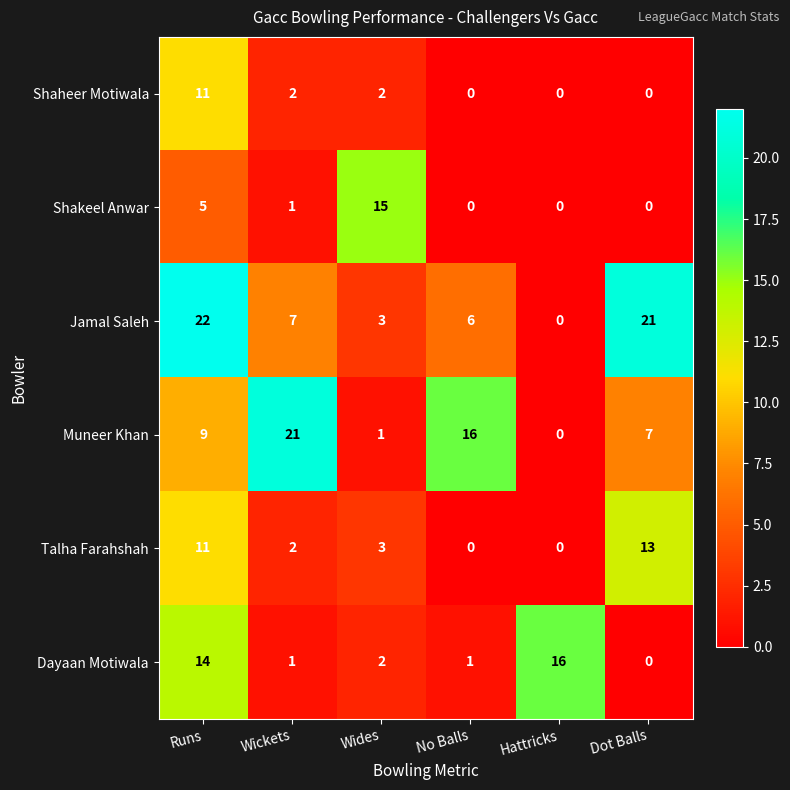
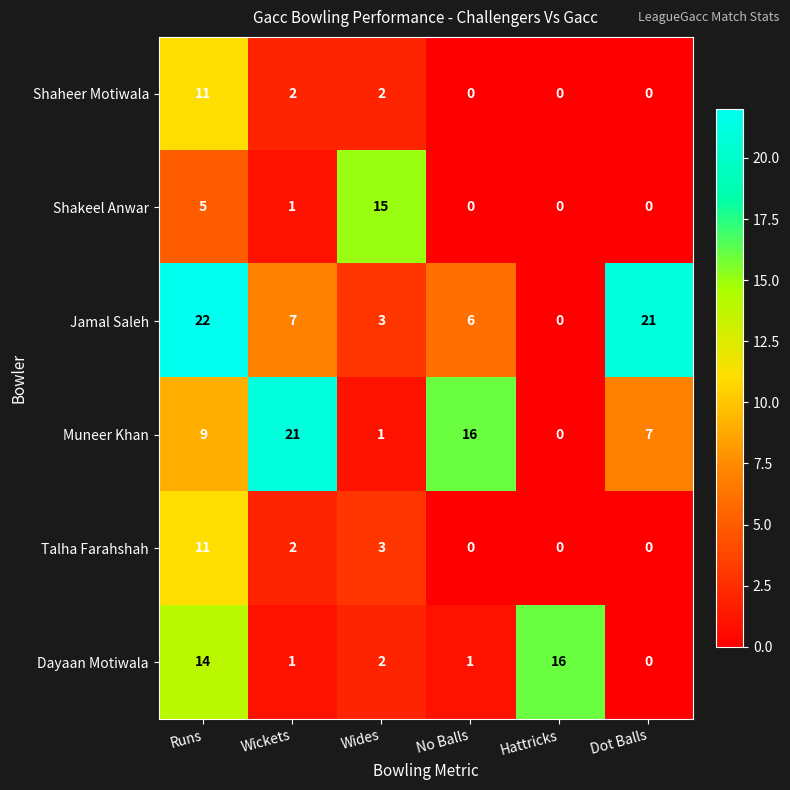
Talha Farahshah, Dot Balls: 13 -> 0
